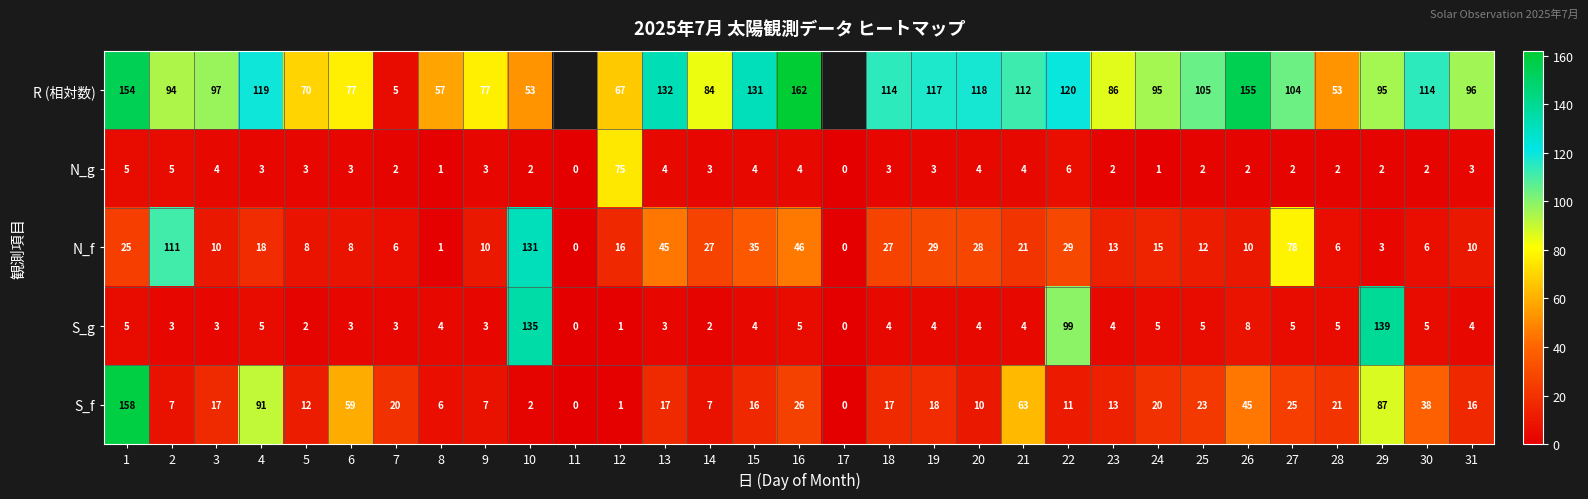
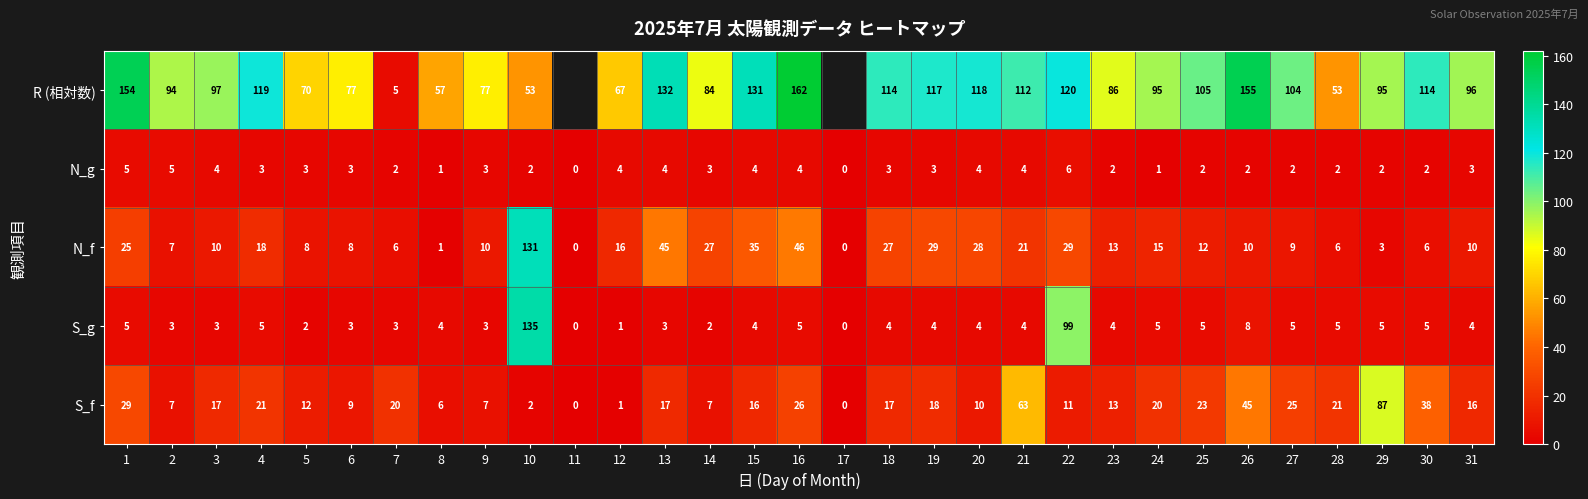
N_g, 12: 75 -> 4
N_f, 2: 111 -> 7
N_f, 27: 78 -> 9
S_g, 29: 139 -> 5
S_f, 1: 158 -> 29
S_f, 4: 91 -> 21
S_f, 6: 59 -> 9
